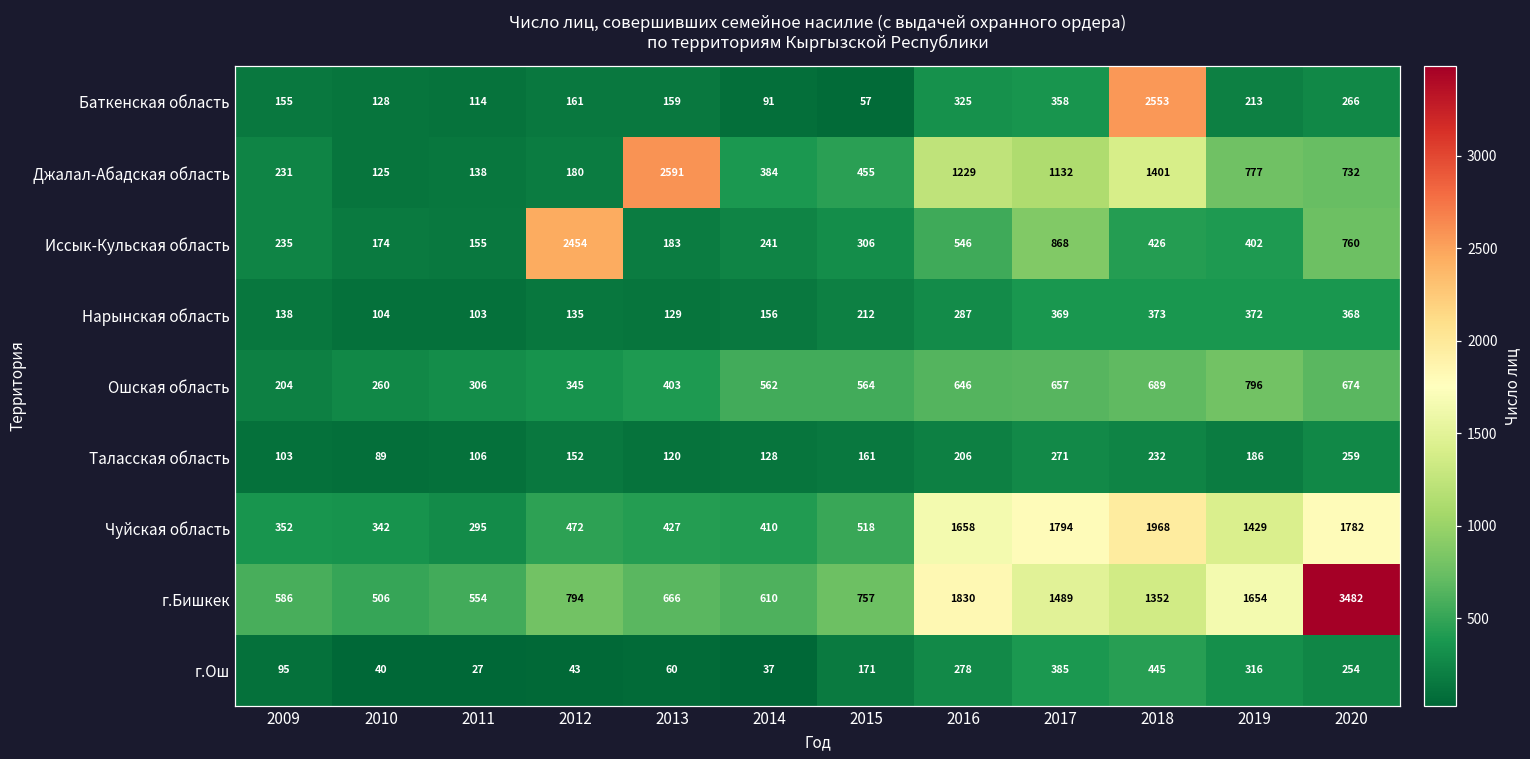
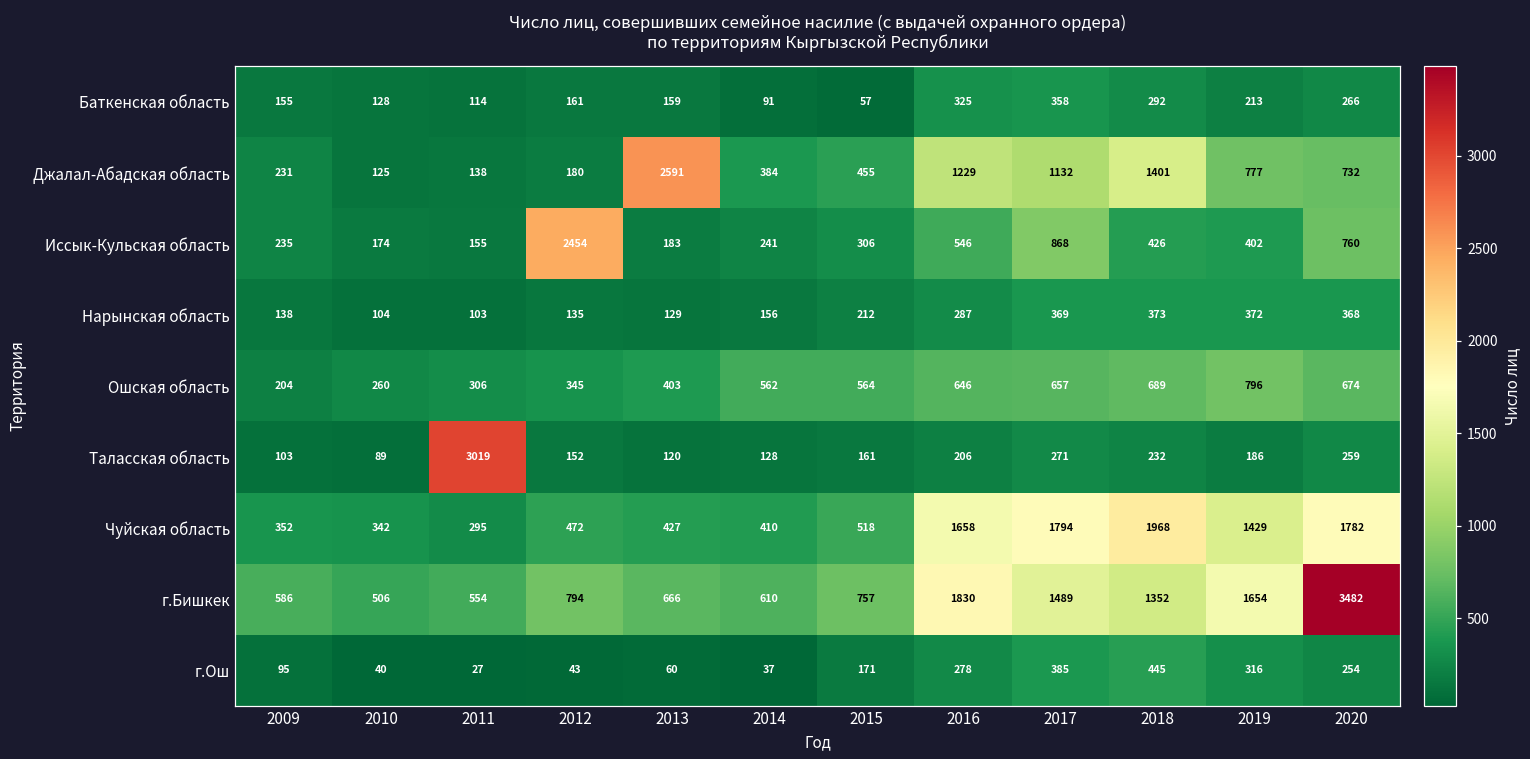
Баткенская область, 2018: 2553 -> 292
Таласская область, 2011: 106 -> 3019
